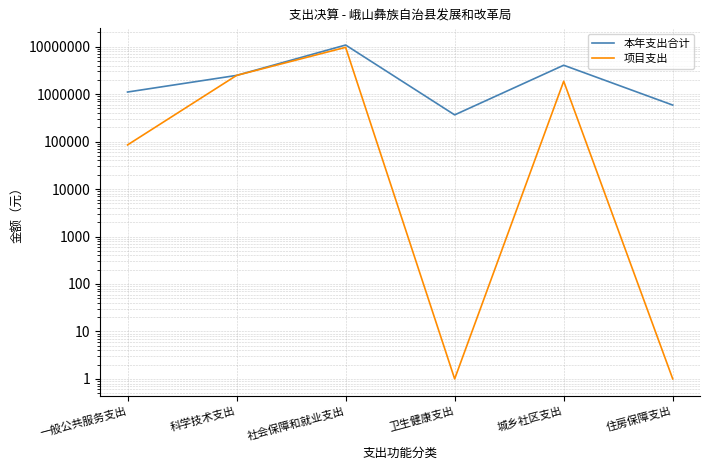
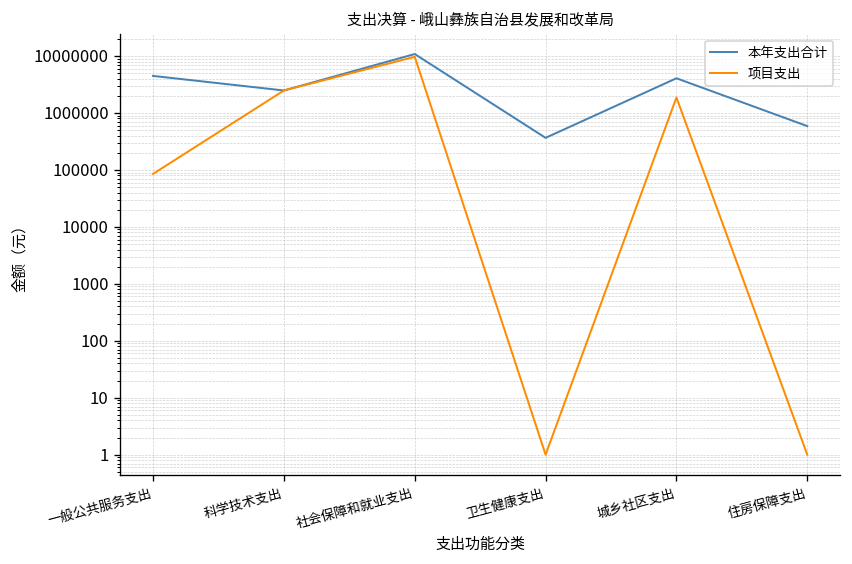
本年支出合计, 一般公共服务支出: 1100000 -> 4000000
